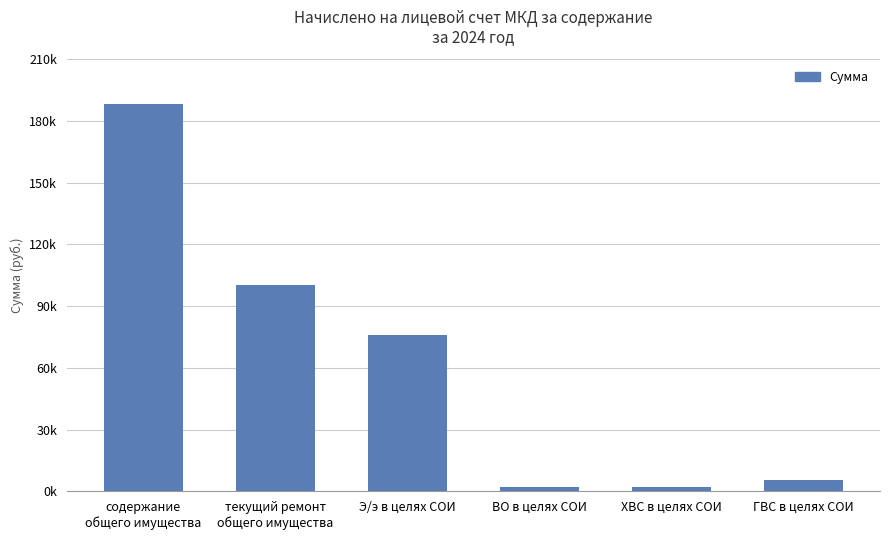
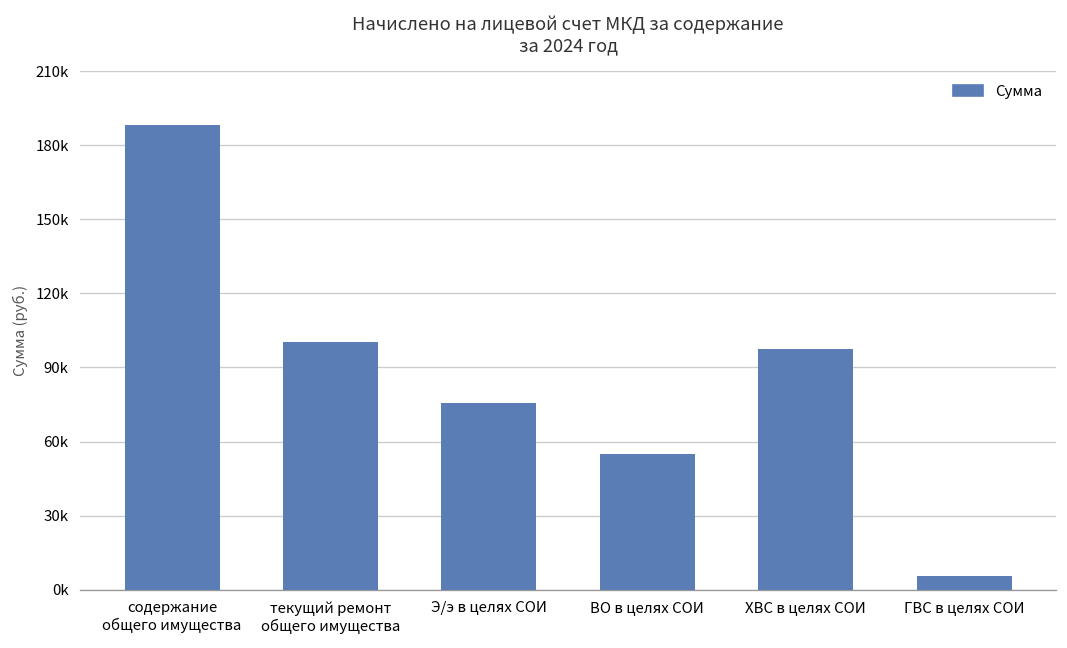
ВО в целях СОИ: 2000 -> 55000
ХВС в целях СОИ: 2000 -> 98000
